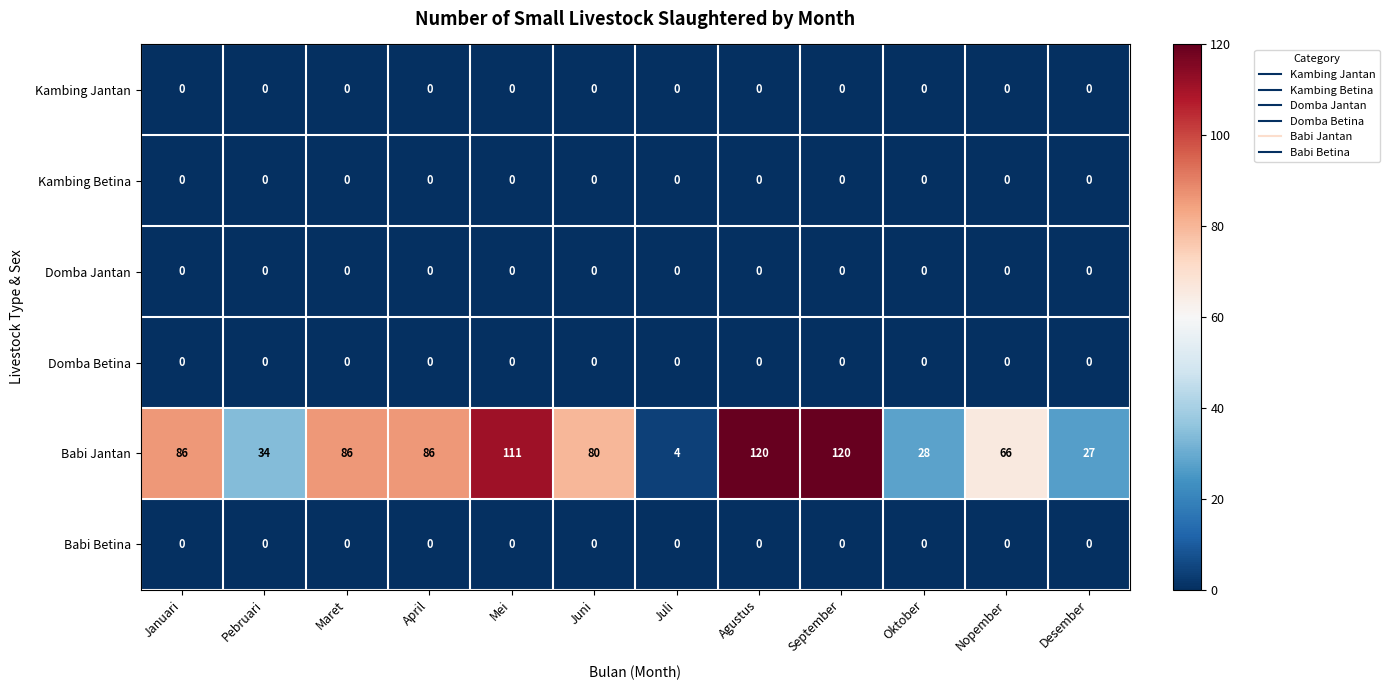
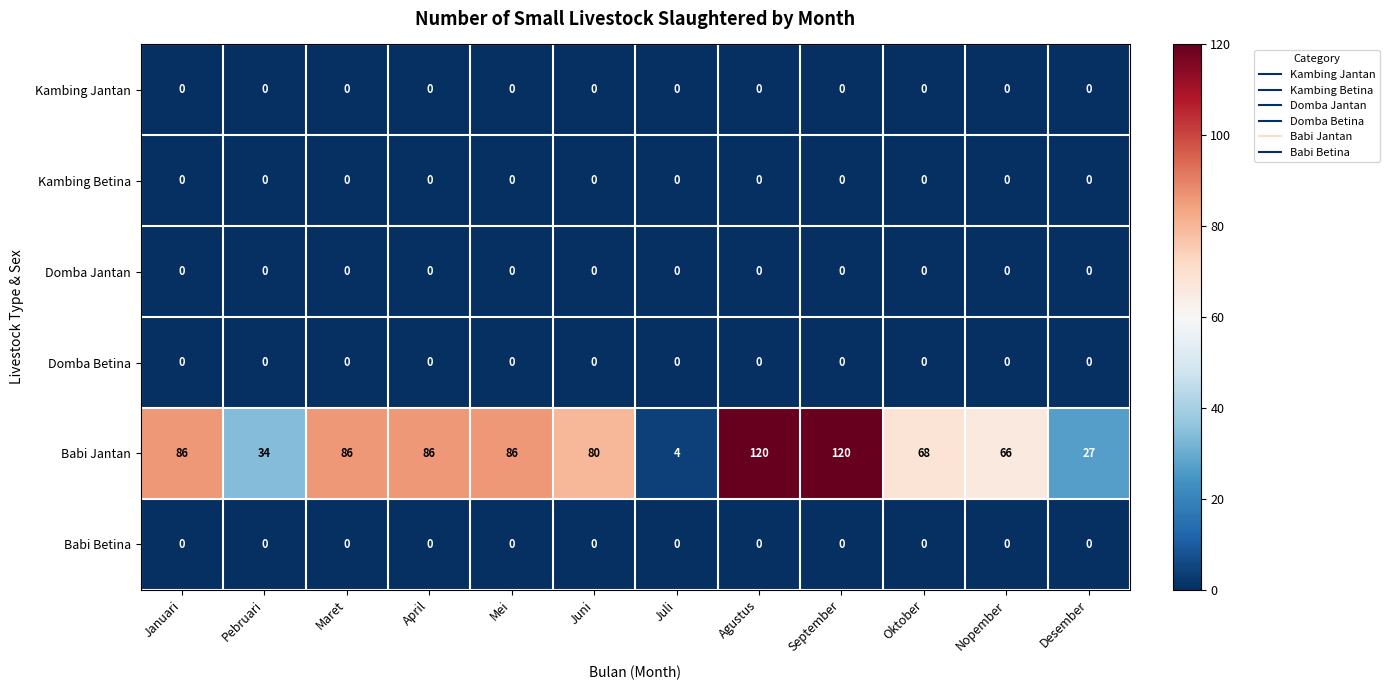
Babi Jantan, Mei: 111 -> 86
Babi Jantan, Oktober: 28 -> 68
